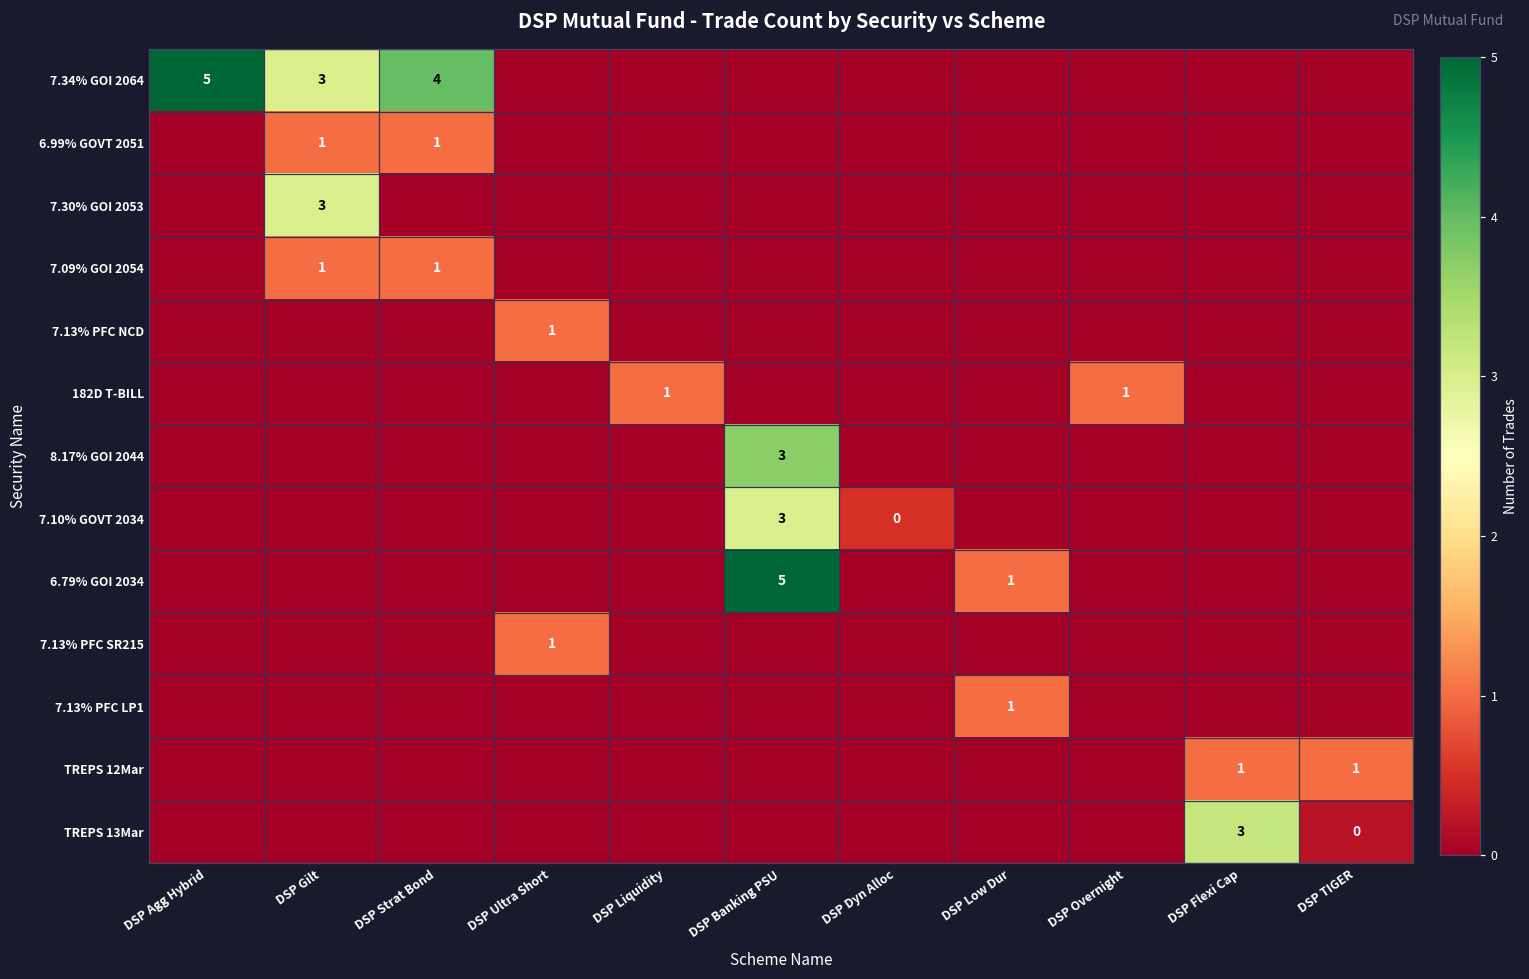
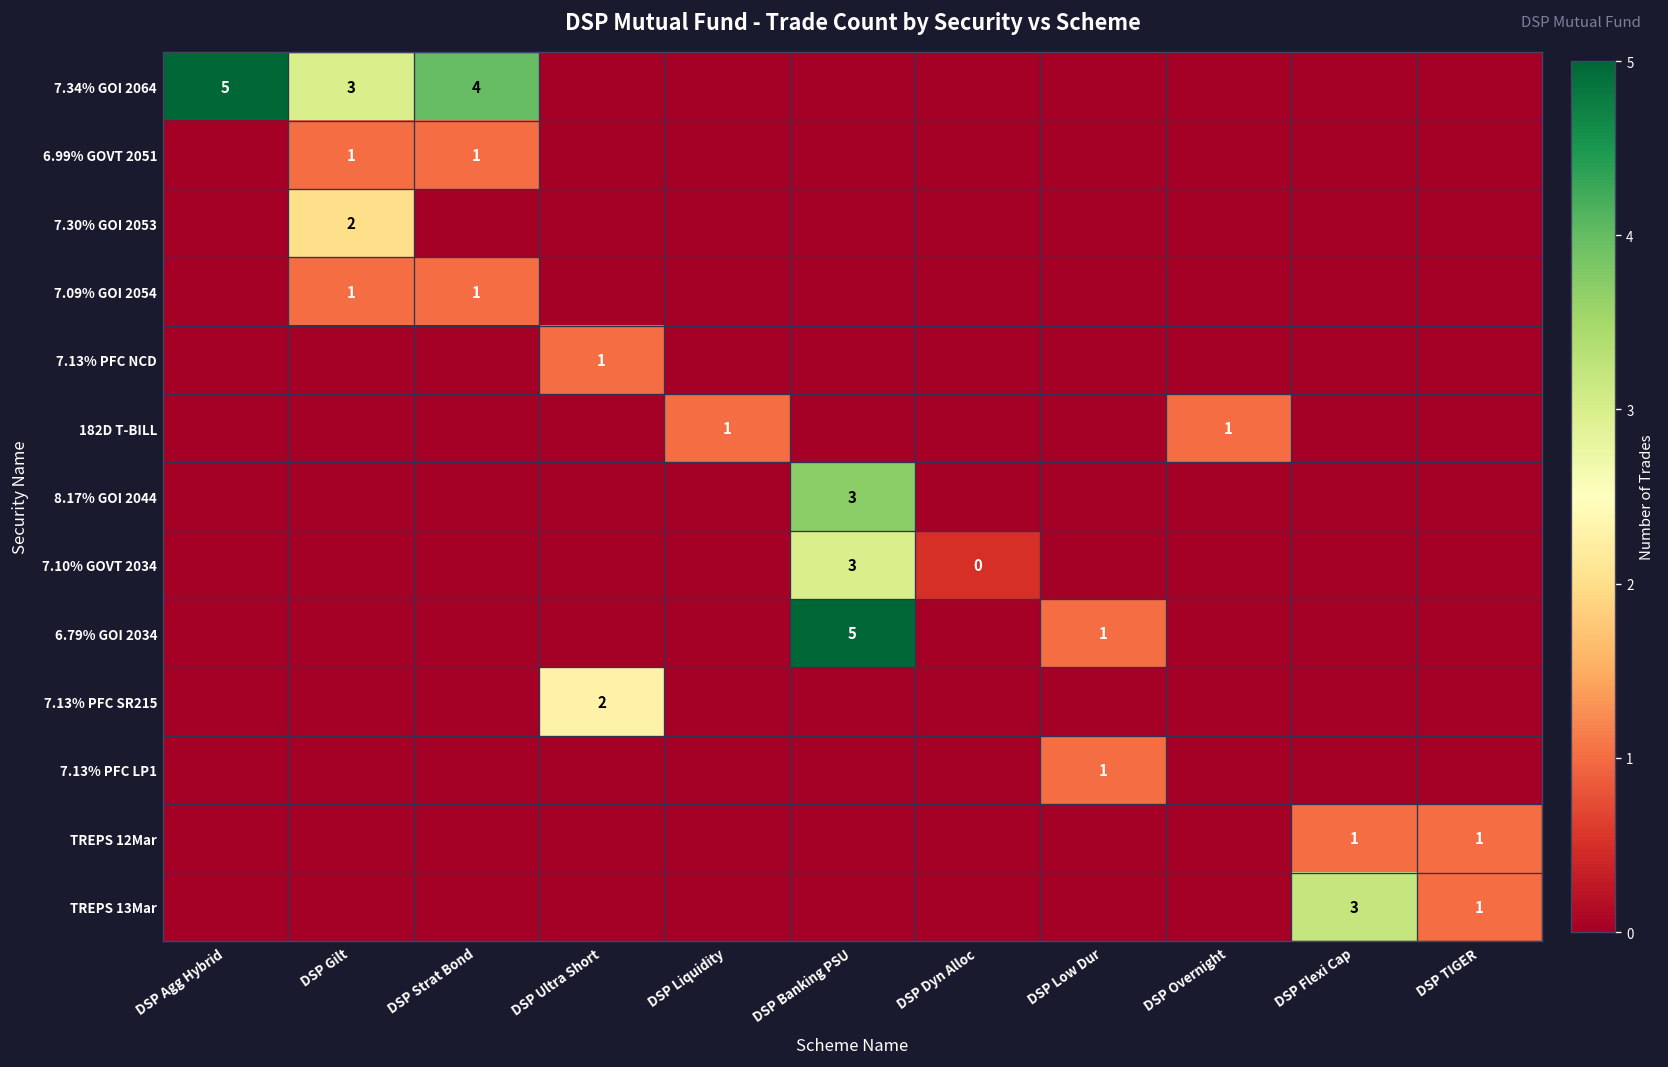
7.30% GOI 2053, DSP Gilt: 3 -> 2
7.13% PFC SR215, DSP Ultra Short: 1 -> 2
TREPS 13Mar, DSP TIGER: 0 -> 1
